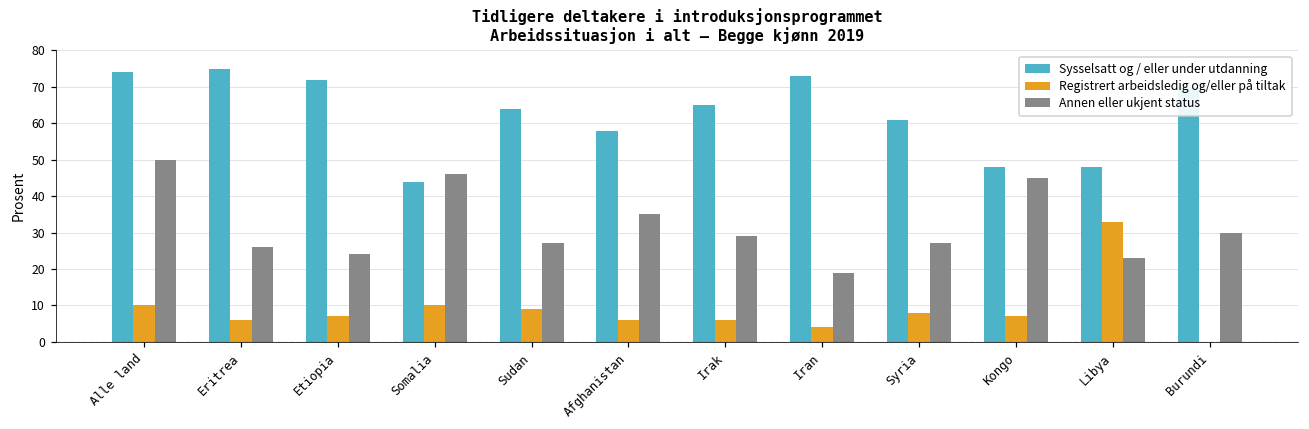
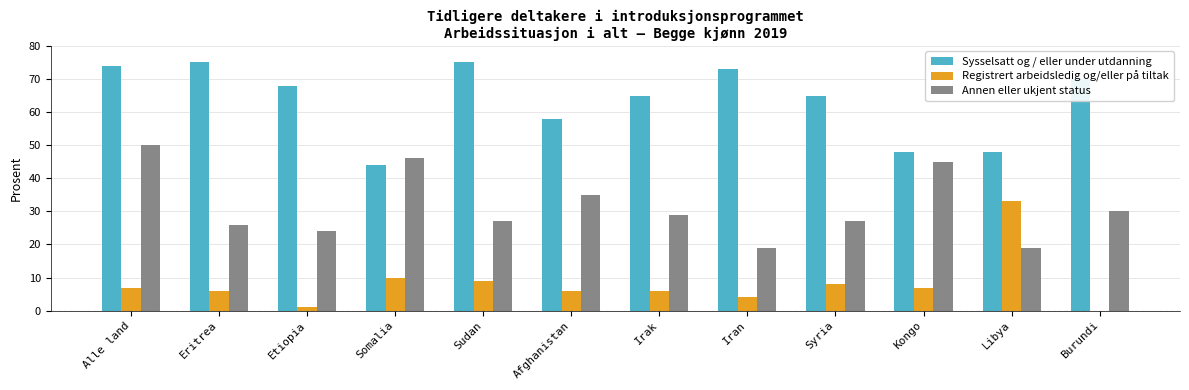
Registrert arbeidsledig og/eller på tiltak, Alle land: 10 -> 7
Sysselsatt og / eller under utdanning, Etiopia: 72 -> 68
Registrert arbeidsledig og/eller på tiltak, Etiopia: 7 -> 1
Sysselsatt og / eller under utdanning, Sudan: 64 -> 75
Sysselsatt og / eller under utdanning, Syria: 61 -> 65
Annen eller ukjent status, Libya: 23 -> 19
